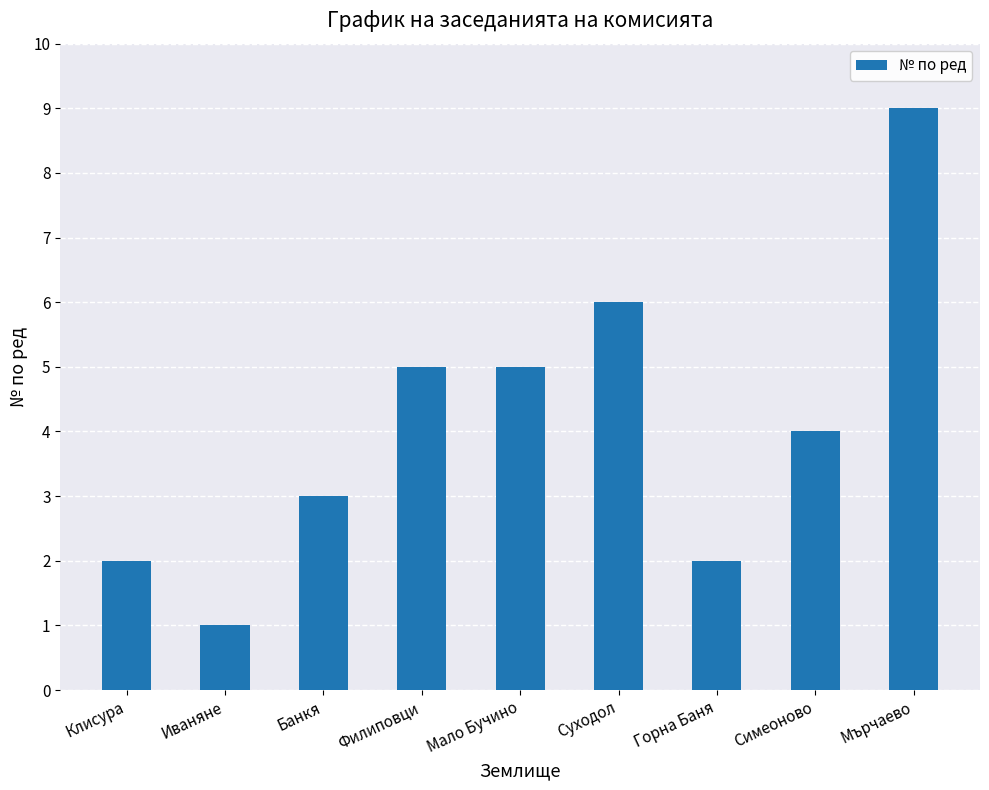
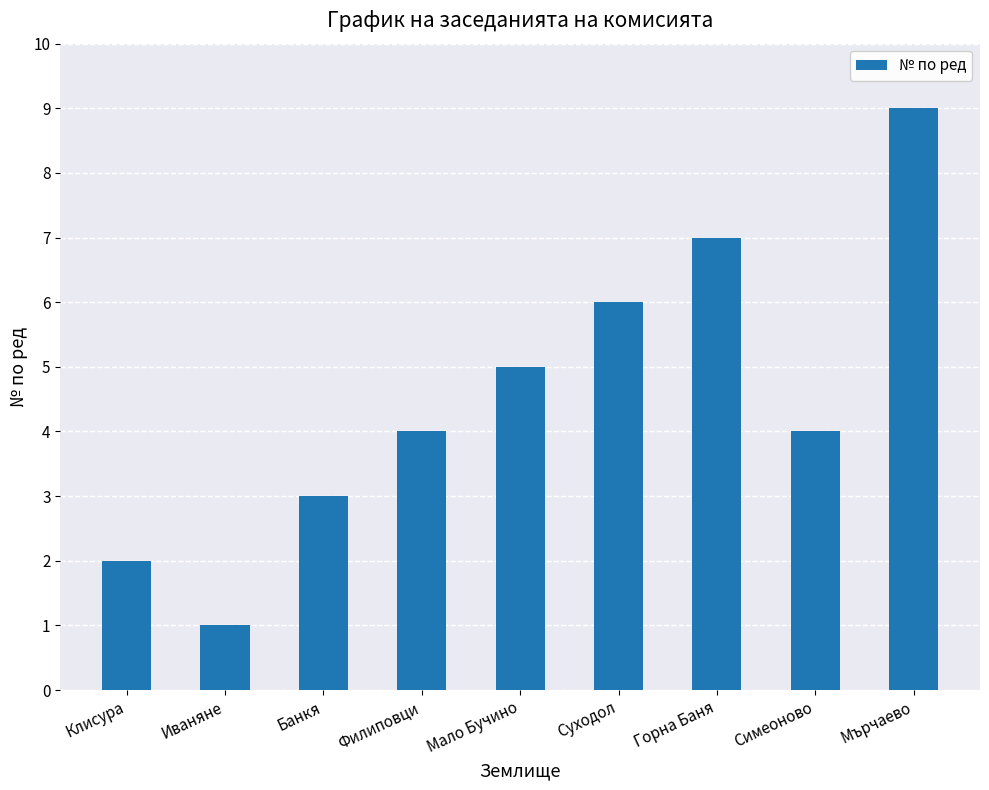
Филиповци: 5 -> 4
Горна Баня: 2 -> 7
